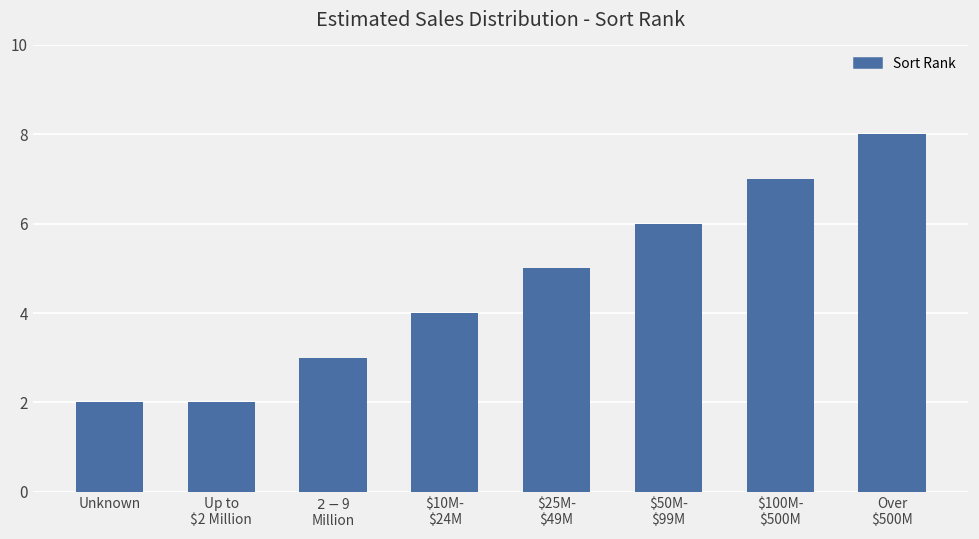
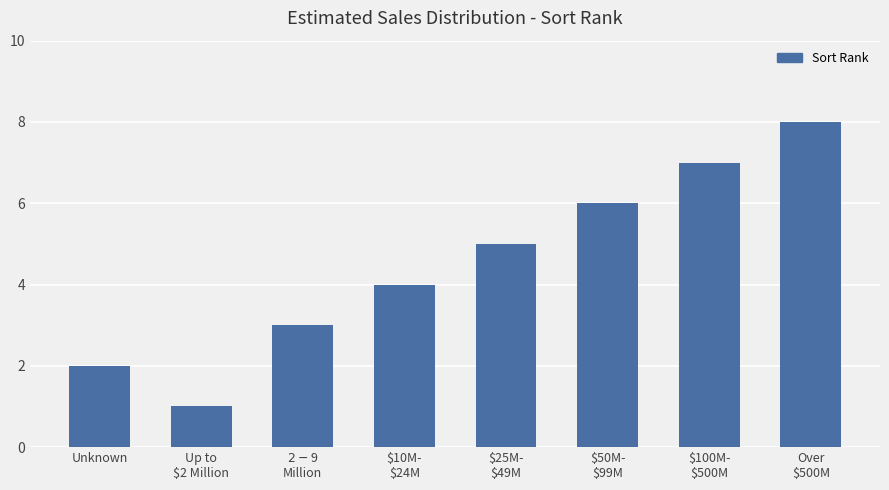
Up to $2 Million: 2 -> 1
